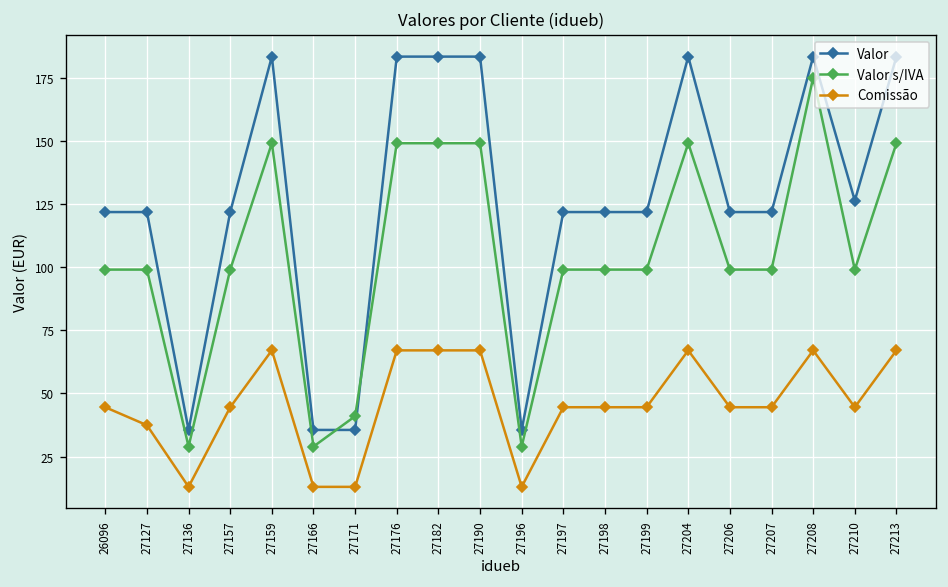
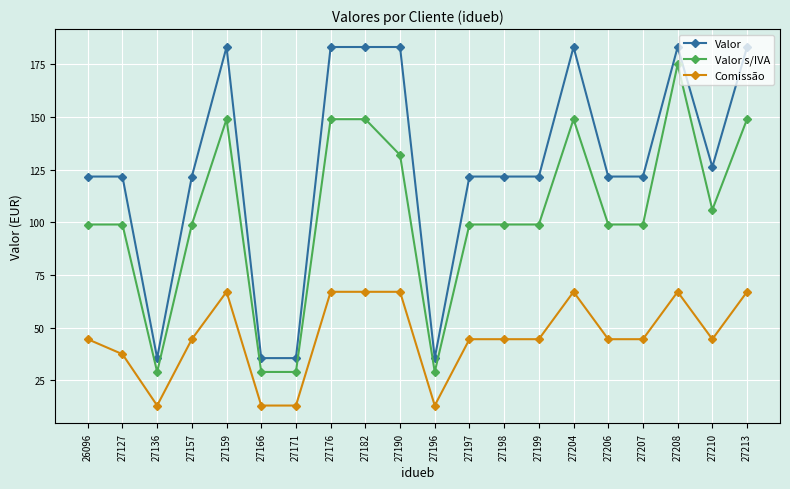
Valor s/IVA, 27171: 41 -> 29
Valor s/IVA, 27190: 149 -> 132
Valor s/IVA, 27210: 99 -> 106
